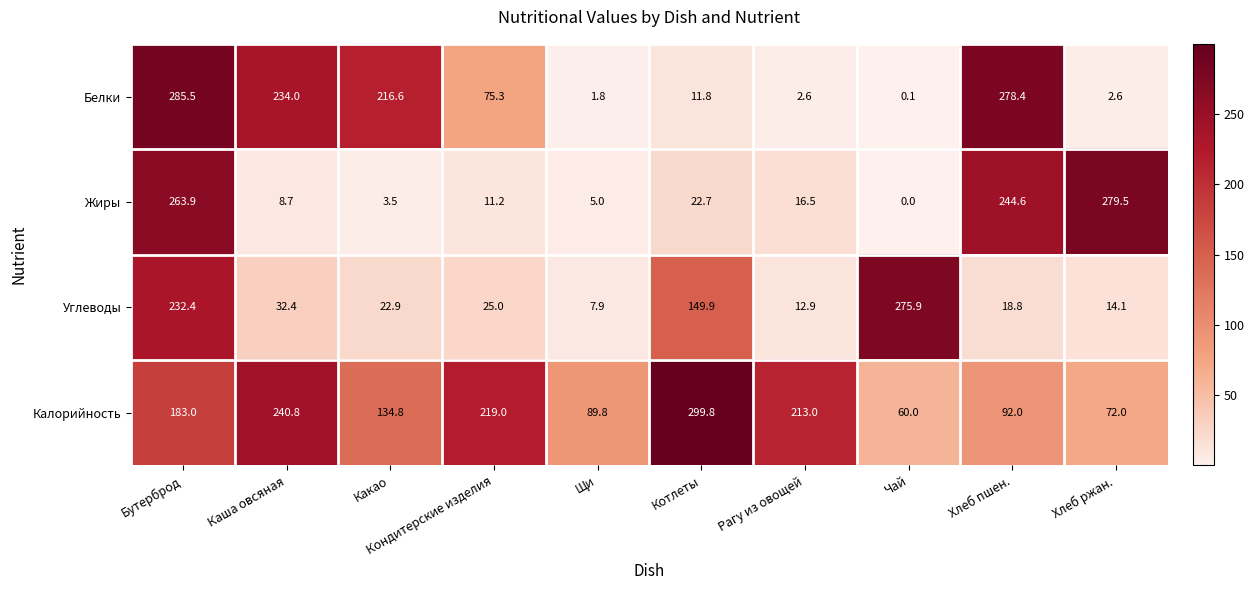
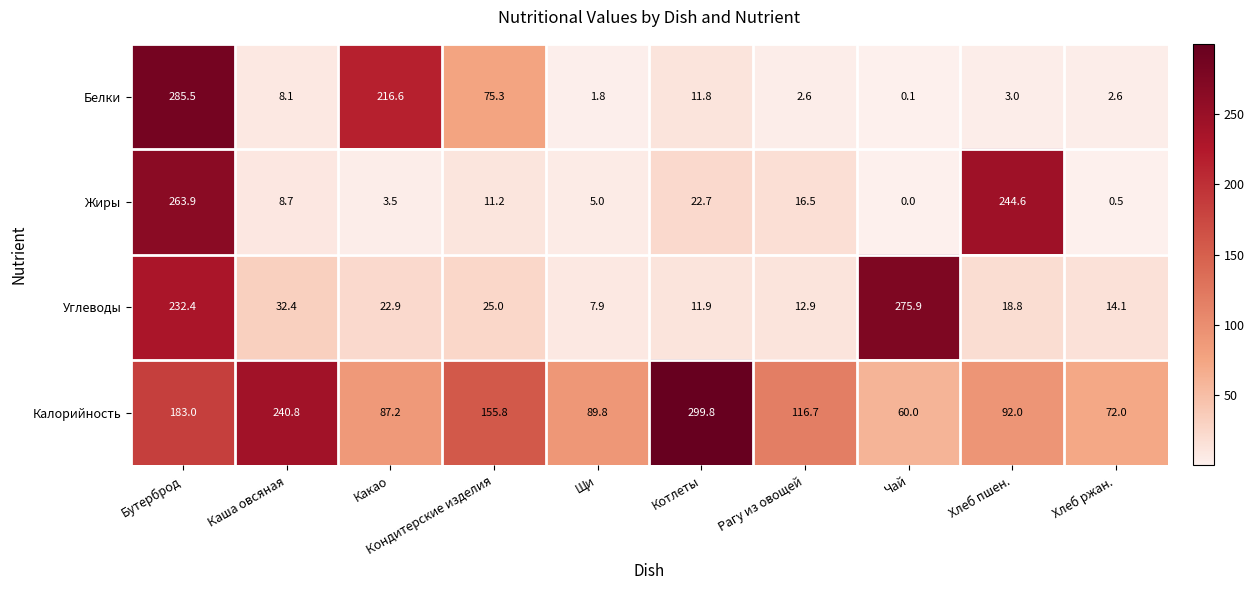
Белки, Каша овсяная: 234.0 -> 8.1
Белки, Хлеб пшен.: 278.4 -> 3.0
Жиры, Хлеб ржан.: 279.5 -> 0.5
Углеводы, Котлеты: 149.9 -> 11.9
Калорийность, Какао: 134.8 -> 87.2
Калорийность, Кондитерские изделия: 219.0 -> 155.8
Калорийность, Рагу из овощей: 213.0 -> 116.7
